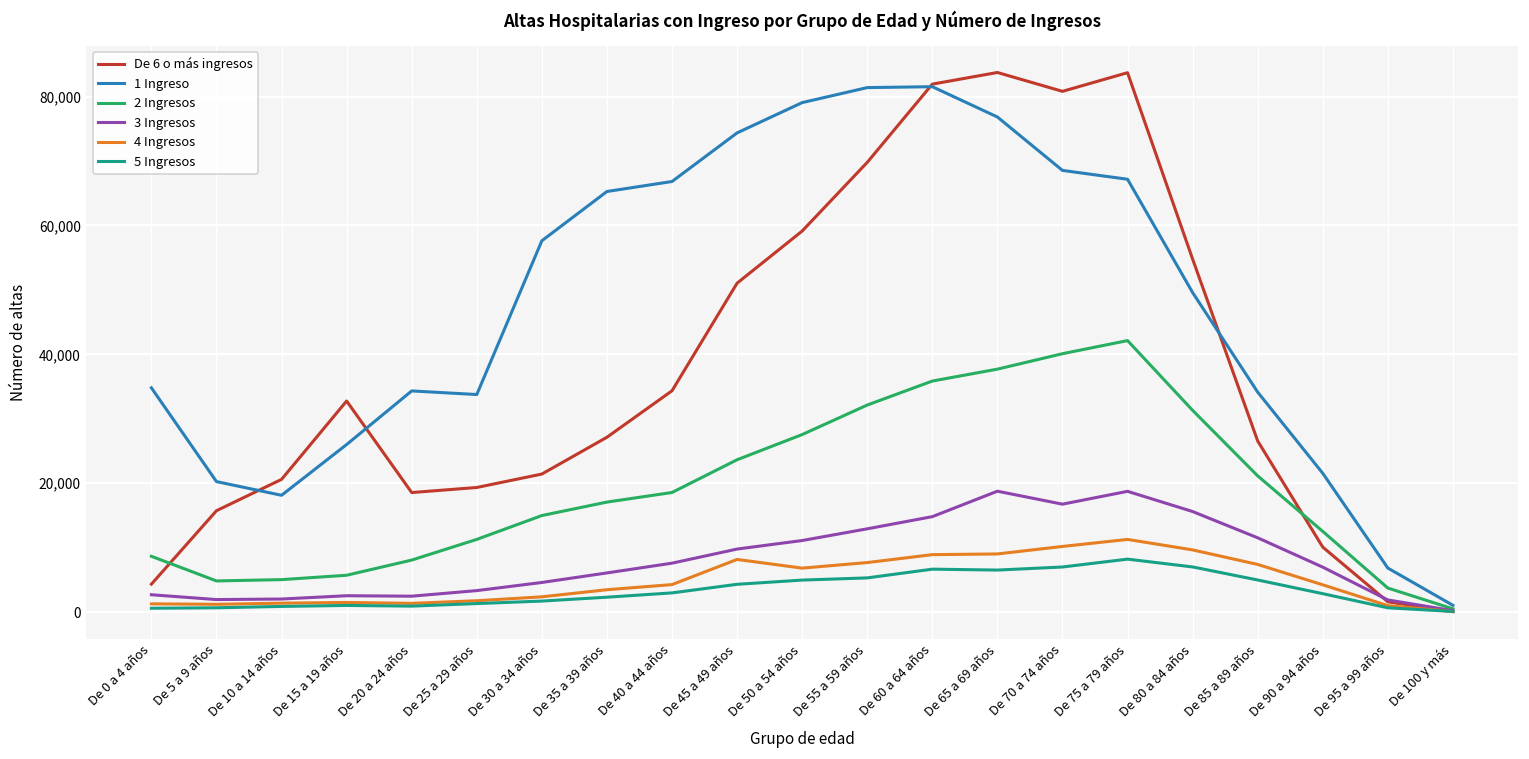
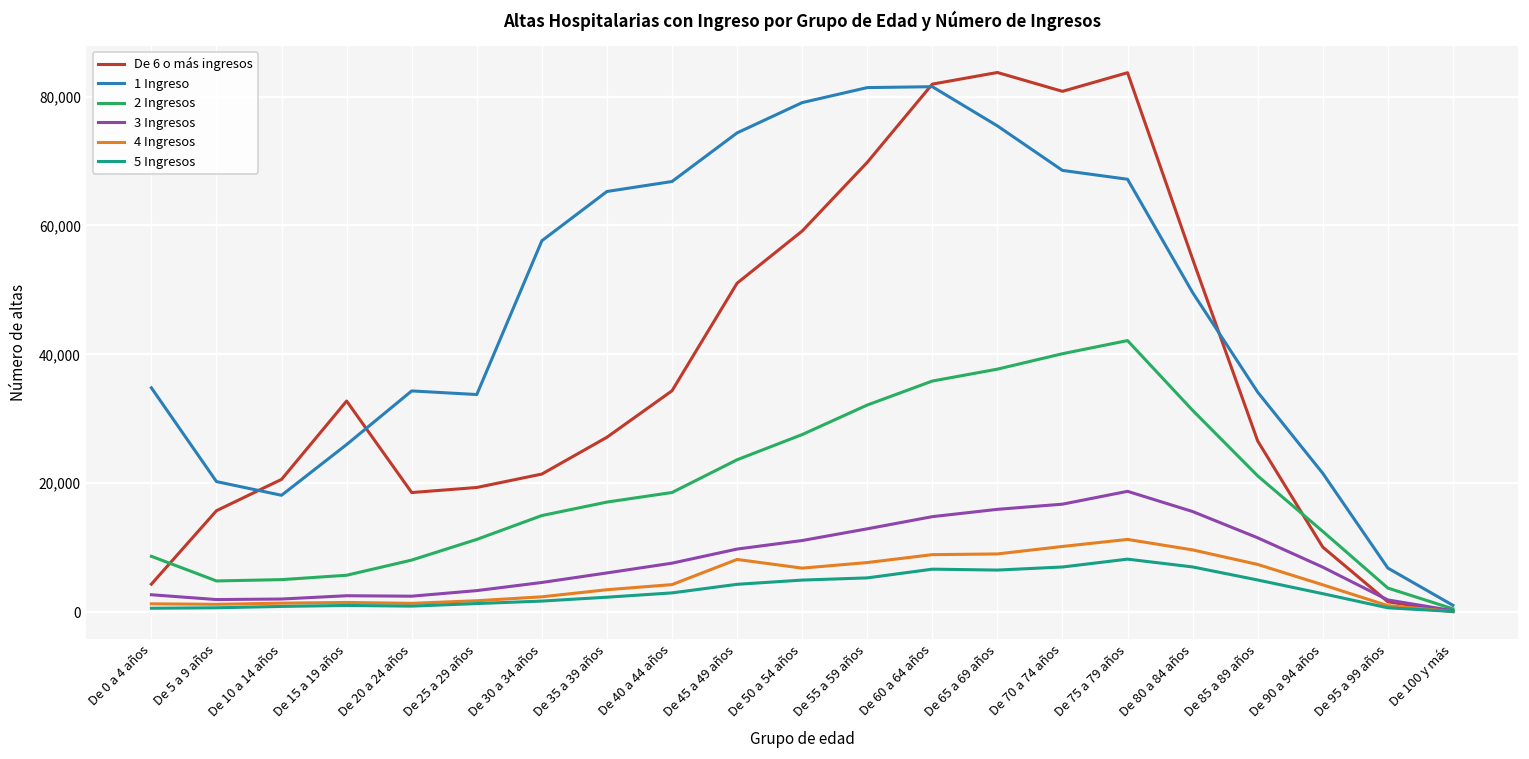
1 Ingreso, De 65 a 69 años: 77,000 -> 75,000
3 Ingresos, De 65 a 69 años: 19,000 -> 16,000
